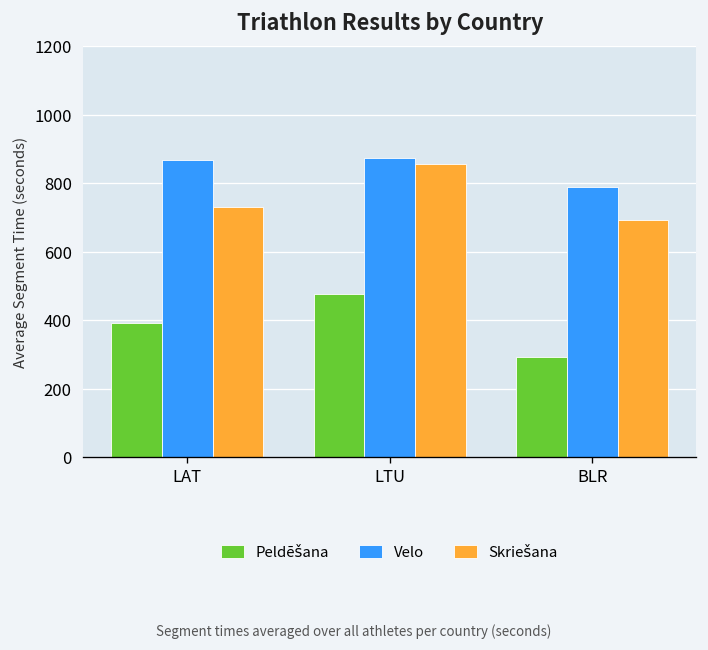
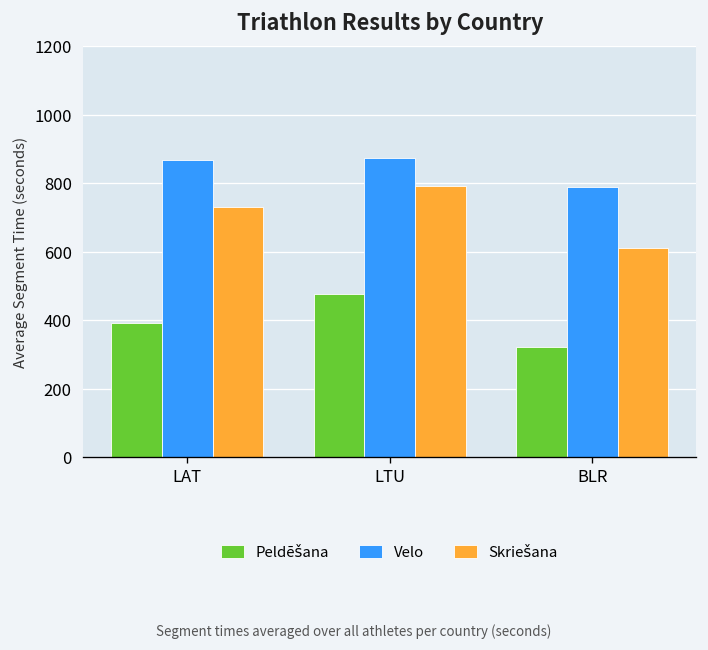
Skriešana, LTU: 860 -> 790
Peldēšana, BLR: 290 -> 320
Skriešana, BLR: 690 -> 610
